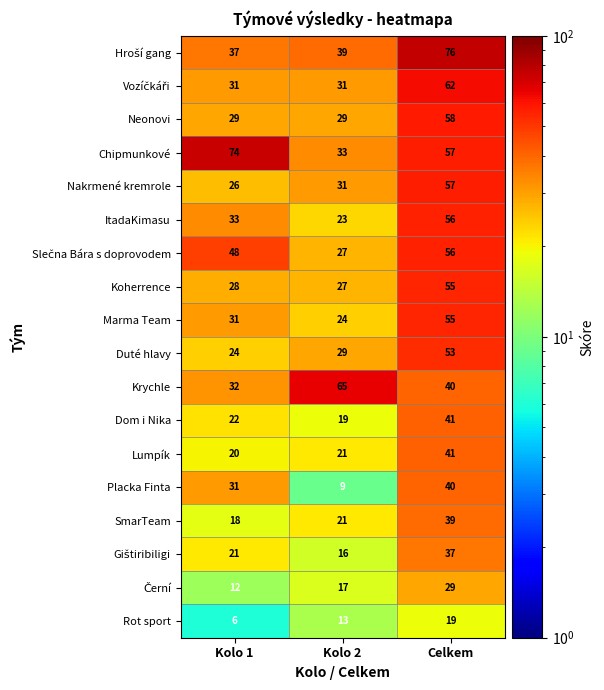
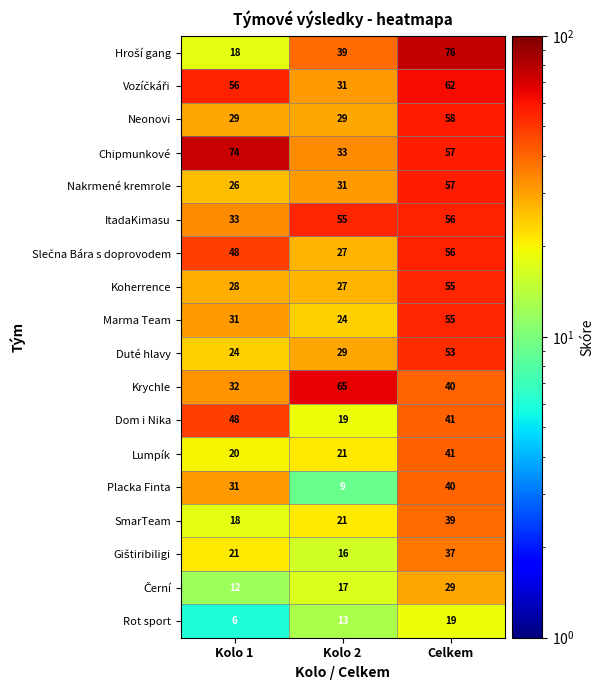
Hroší gang, Kolo 1: 37 -> 18
Vozíčkáři, Kolo 1: 31 -> 56
ItadaKimasu, Kolo 2: 23 -> 55
Dom i Nika, Kolo 1: 22 -> 48
